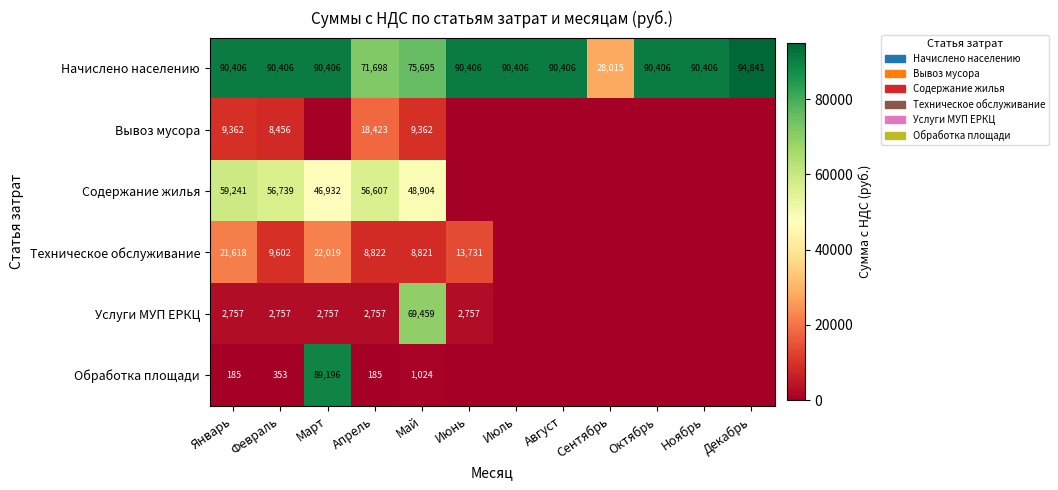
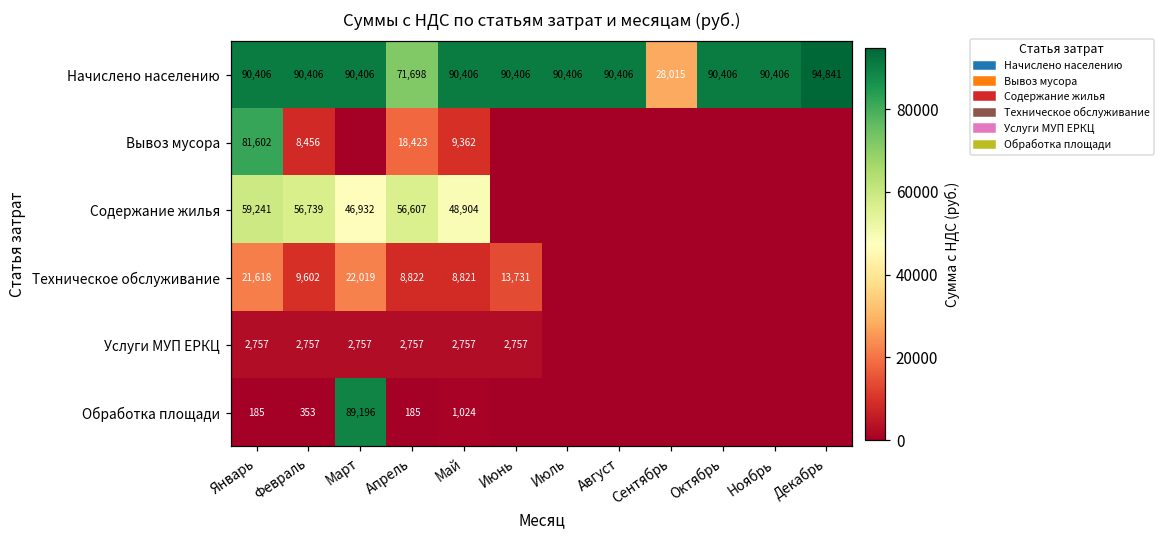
Начислено населению, Май: 75,695 -> 90,406
Вывоз мусора, Январь: 9,362 -> 81,602
Услуги МУП ЕРКЦ, Май: 69,459 -> 2,757
